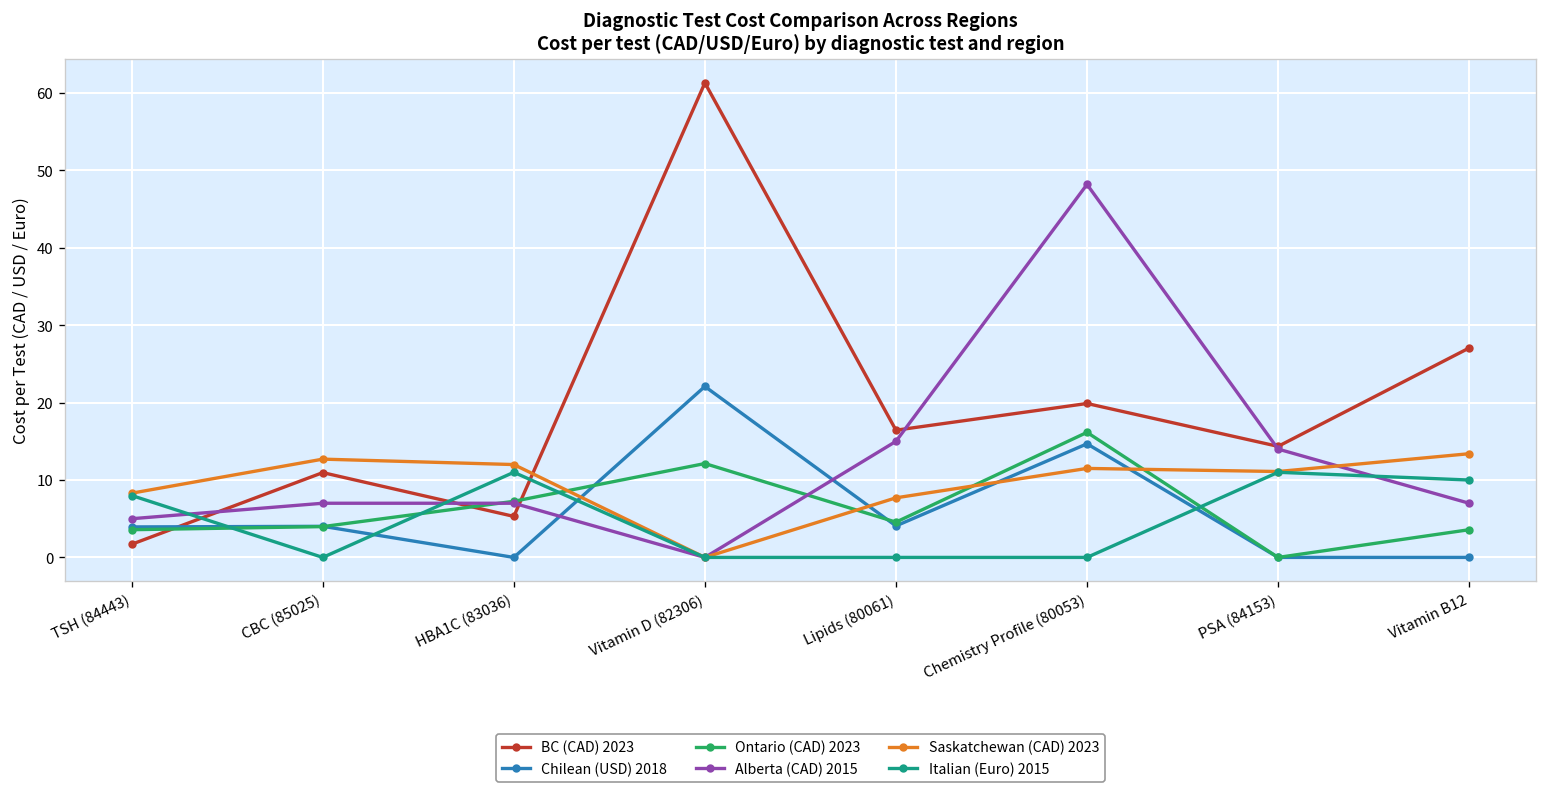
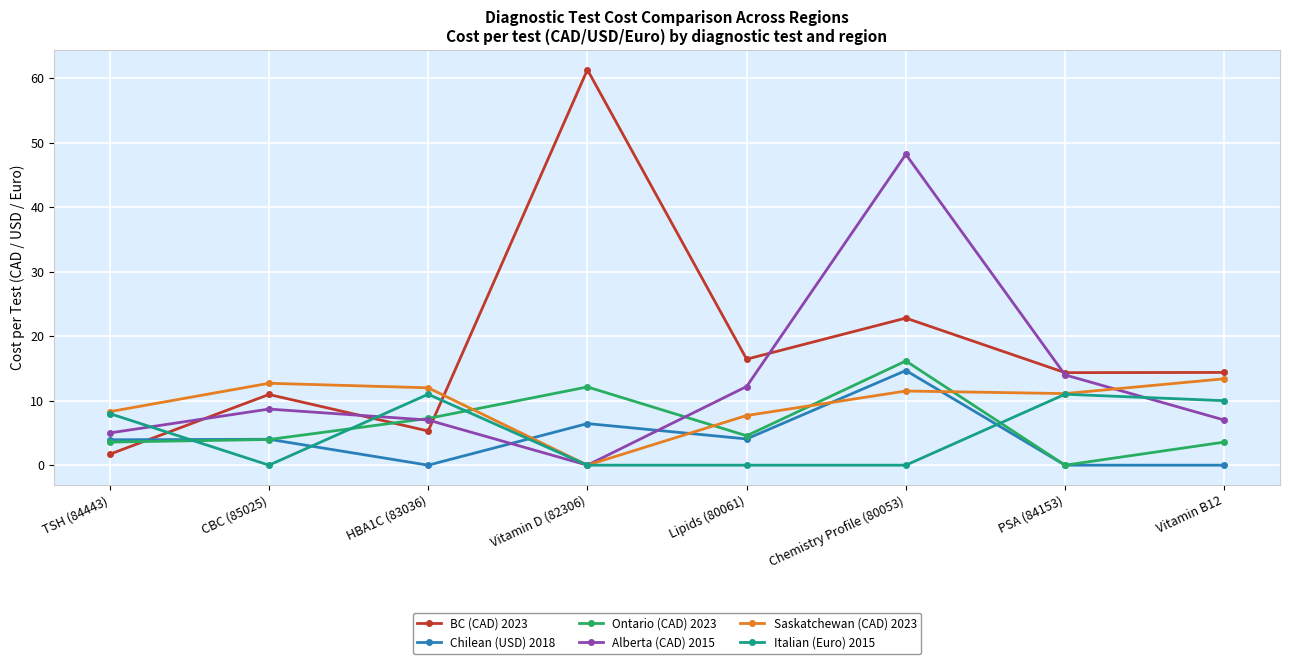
Alberta (CAD) 2015, CBC (85025): 7 -> 9
Chilean (USD) 2018, Vitamin D (82306): 22 -> 6
Alberta (CAD) 2015, Lipids (80061): 15 -> 12
BC (CAD) 2023, Chemistry Profile (80053): 20 -> 23
BC (CAD) 2023, Vitamin B12: 27 -> 14
